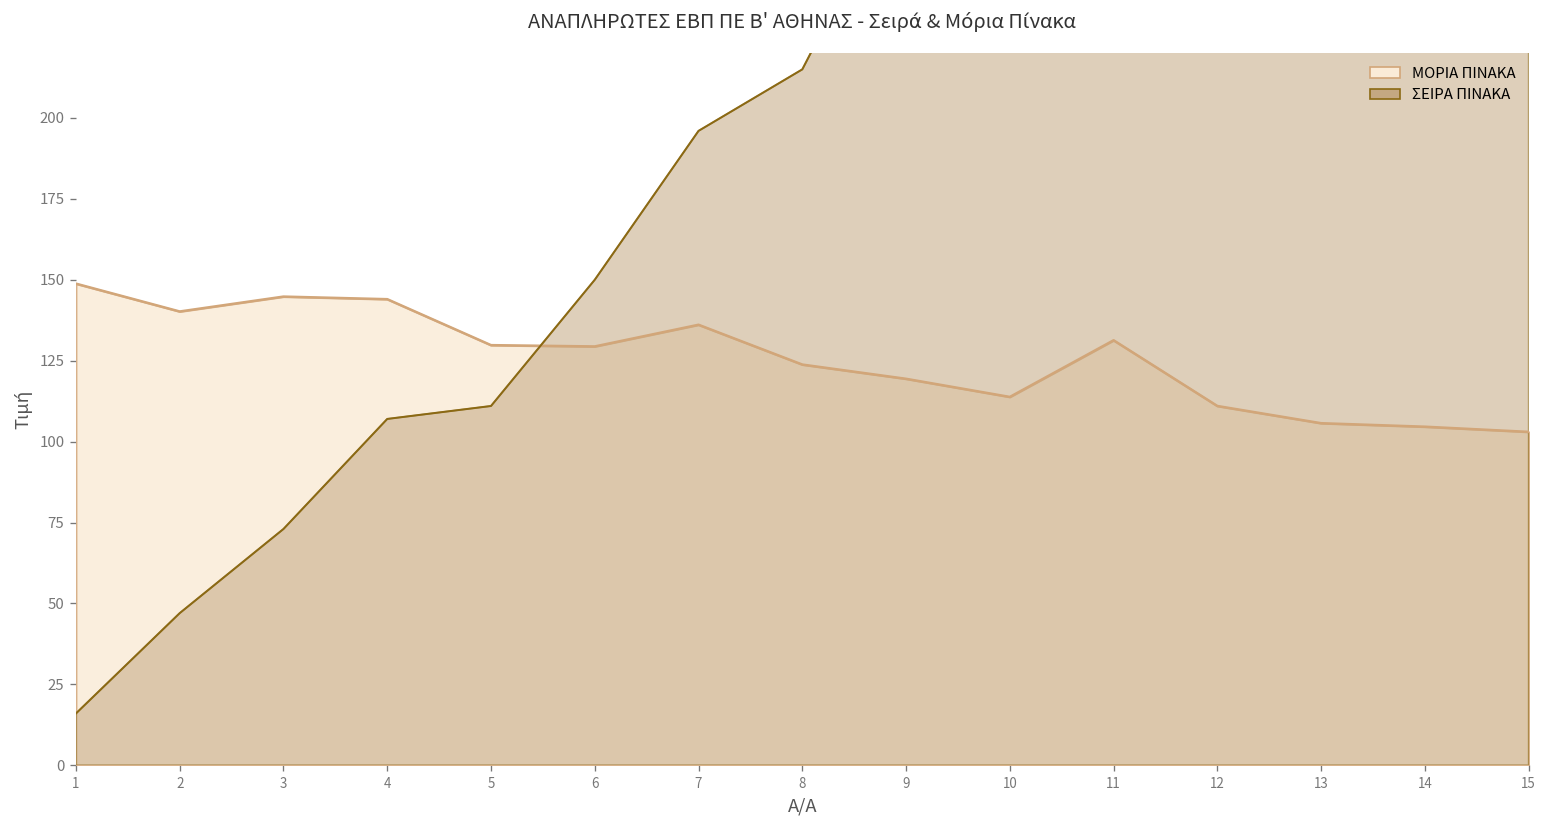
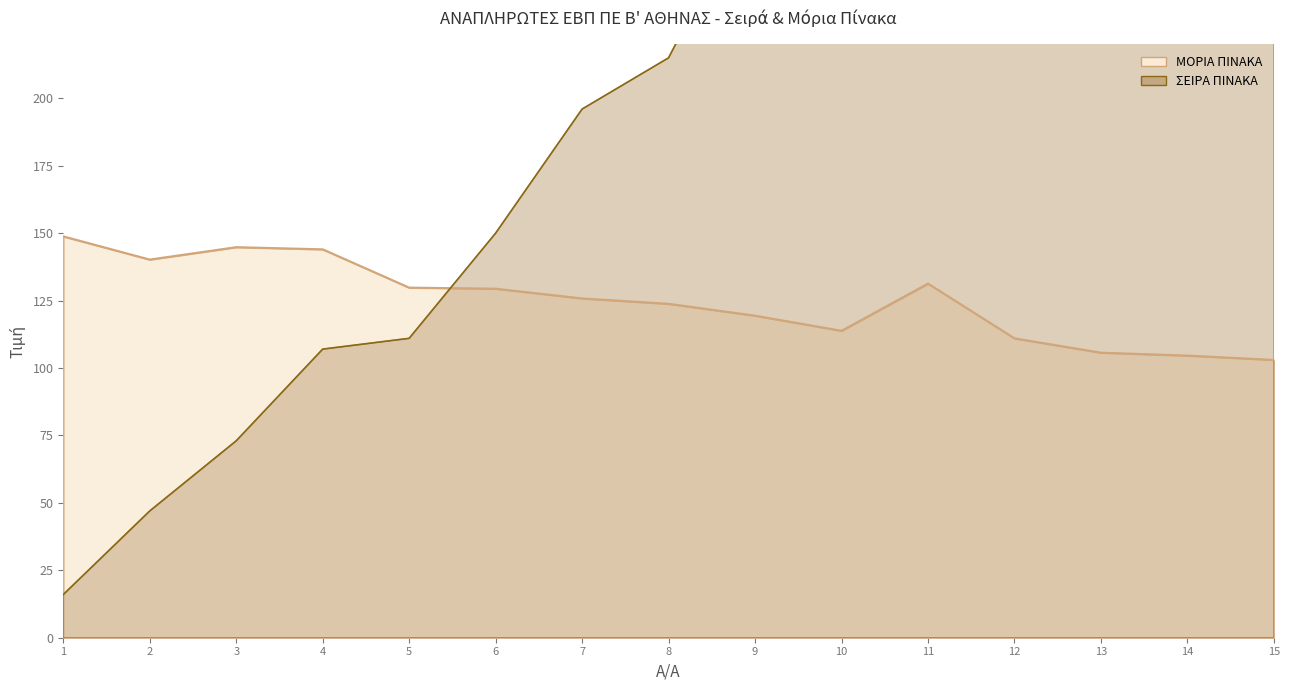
ΜΟΡΙΑ ΠΙΝΑΚΑ, 7: 136 -> 126
